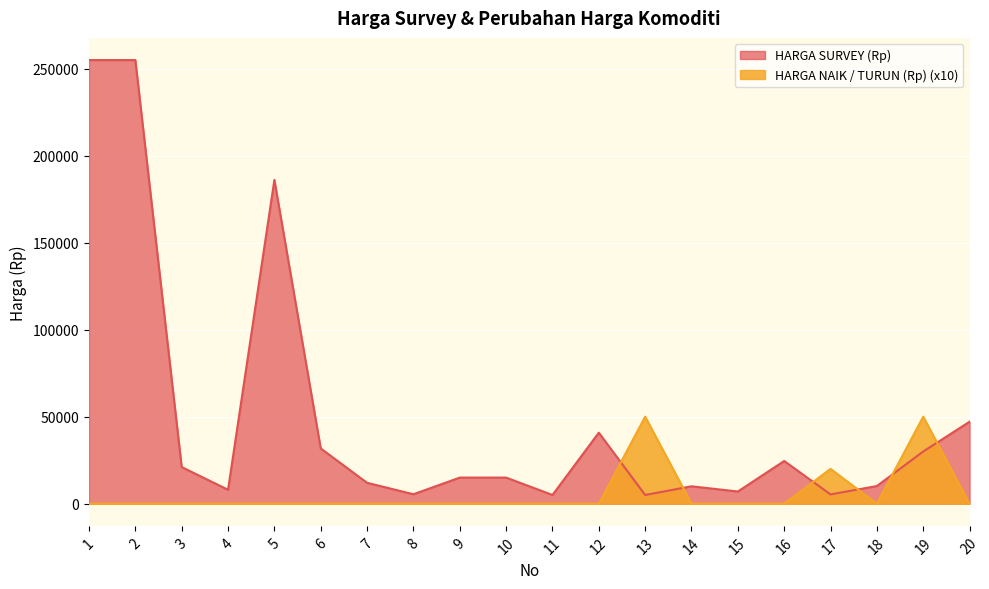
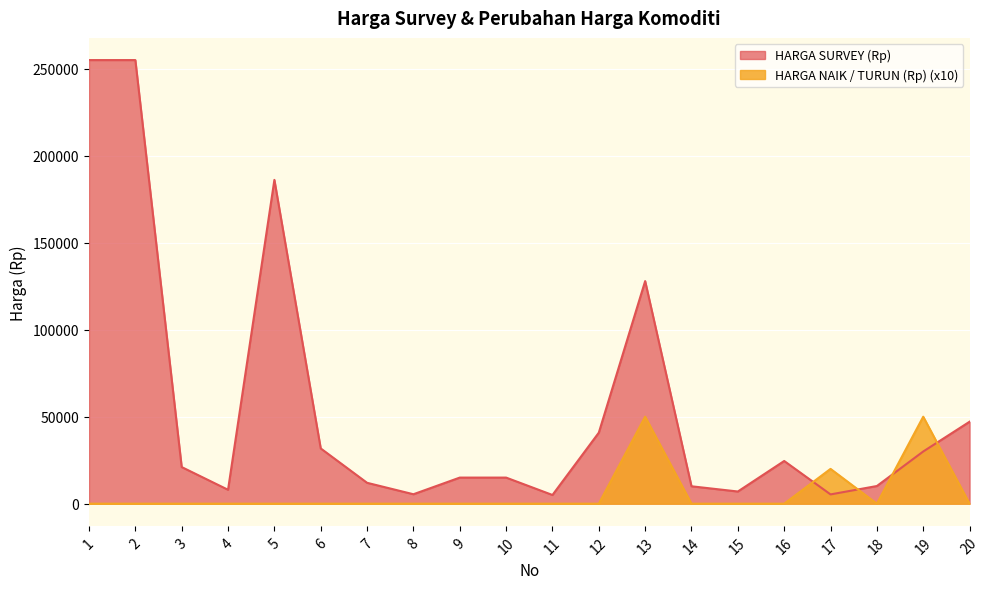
HARGA SURVEY (Rp), 13: 5000 -> 128000
